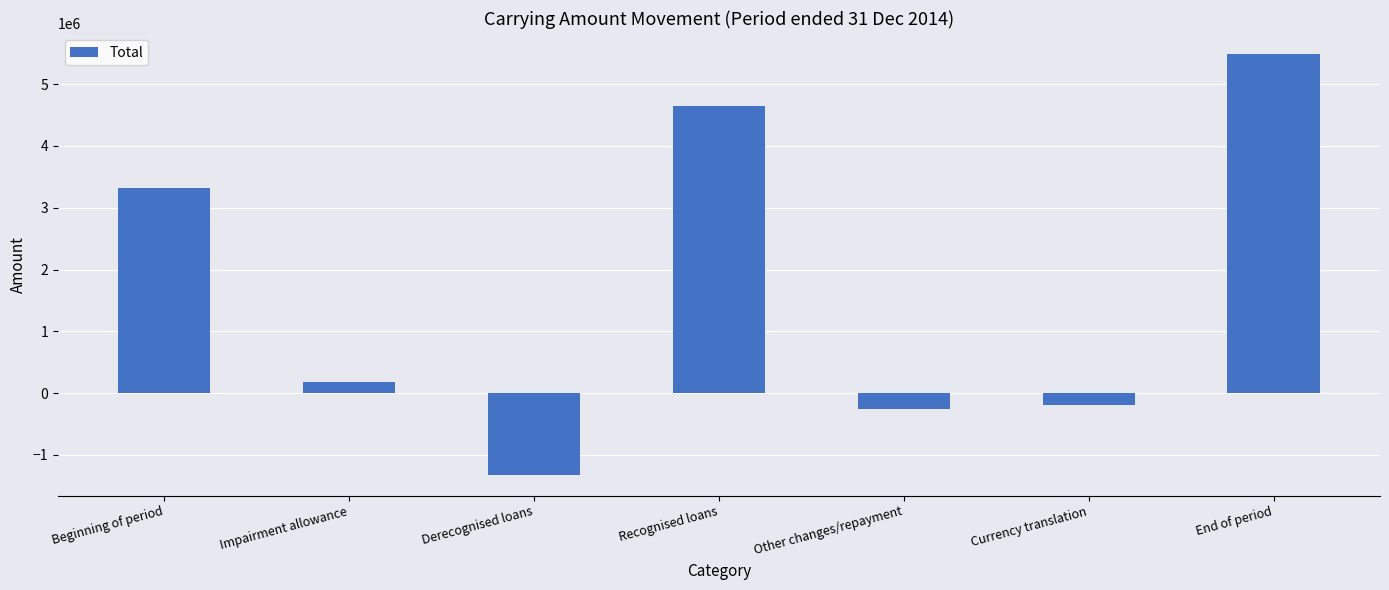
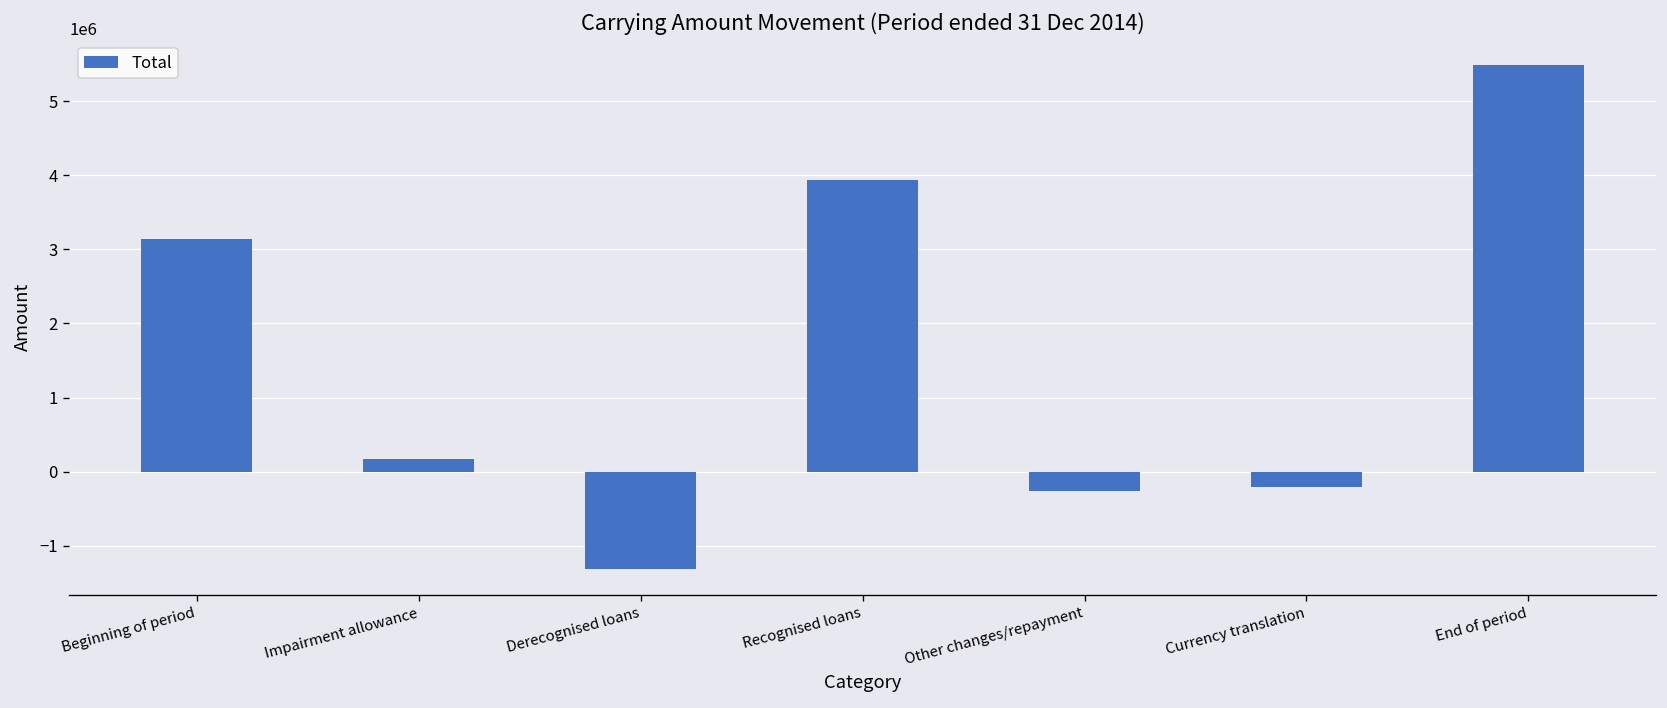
Beginning of period: 3300000 -> 3100000
Recognised loans: 4600000 -> 3900000
